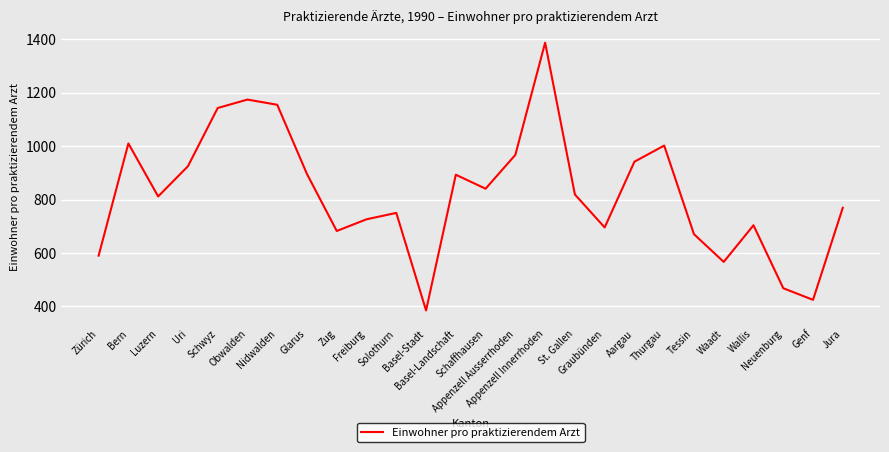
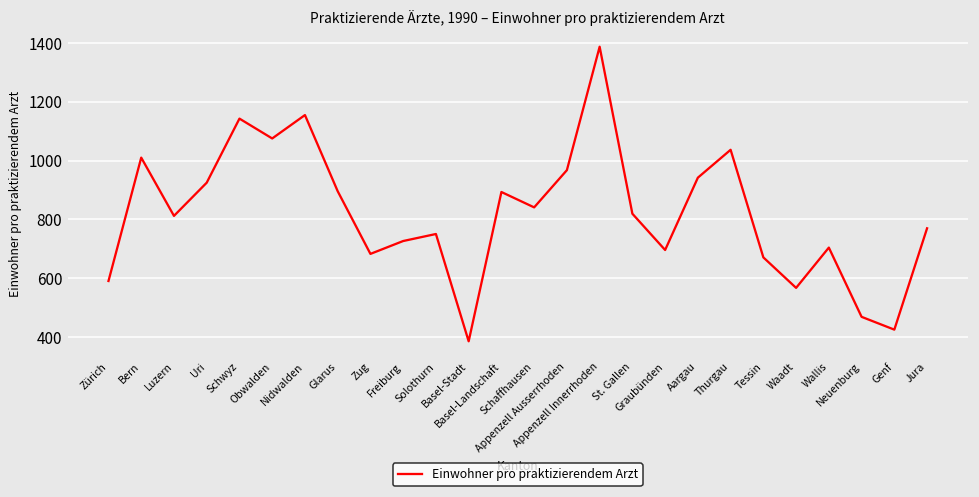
Obwalden: 1170 -> 1080
Thurgau: 1000 -> 1040
